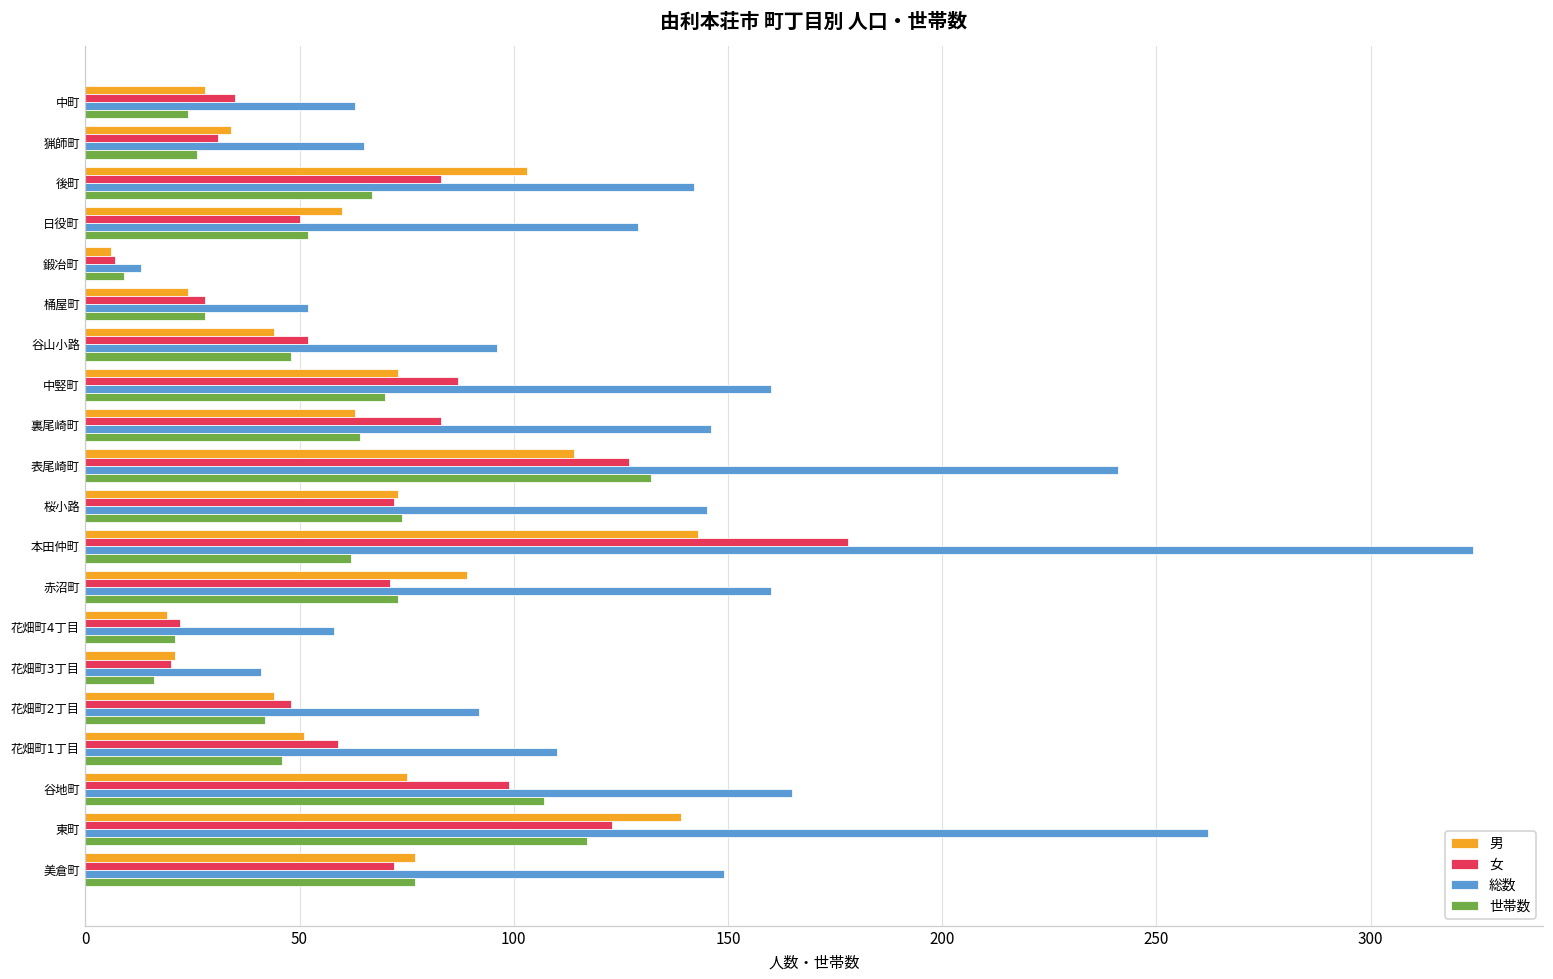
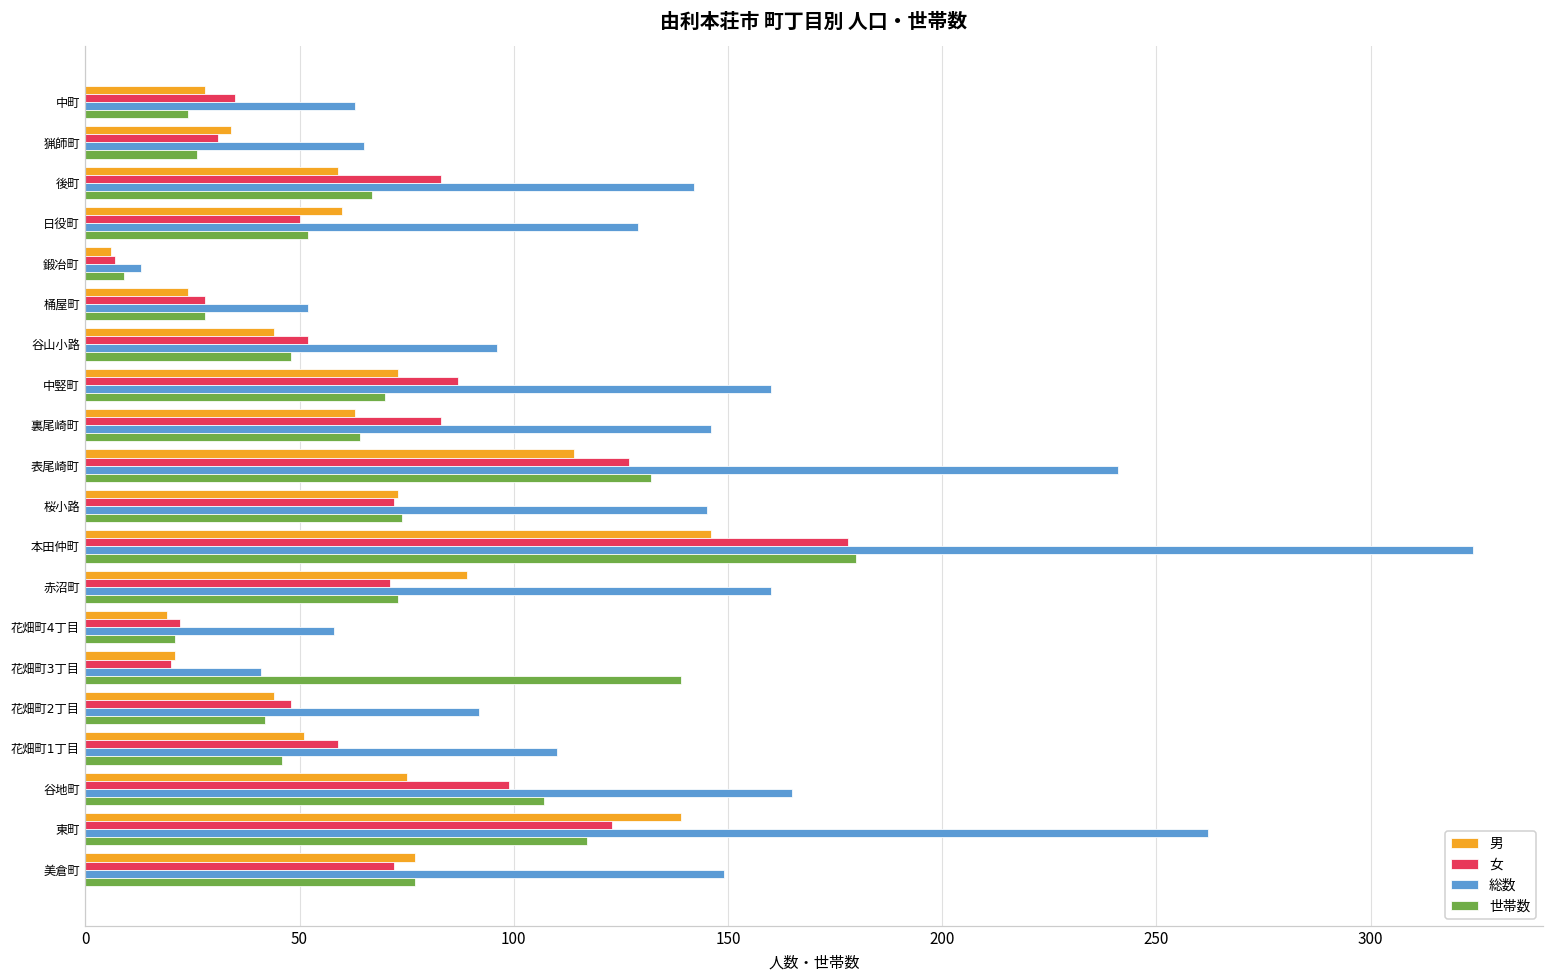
男, 後町: 103 -> 59
男, 本田仲町: 143 -> 146
世帯数, 本田仲町: 62 -> 180
世帯数, 花畑町3丁目: 16 -> 139
